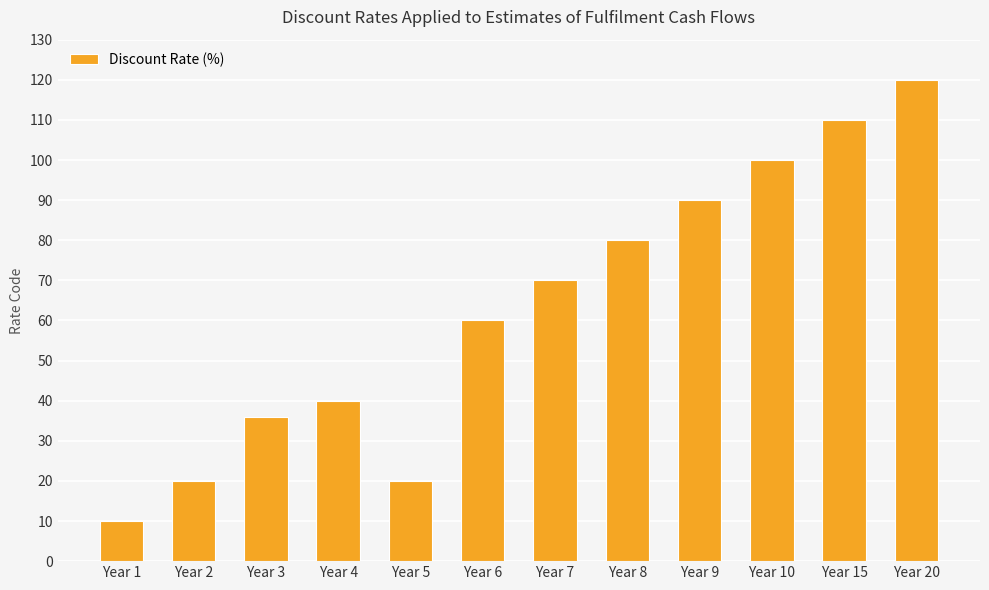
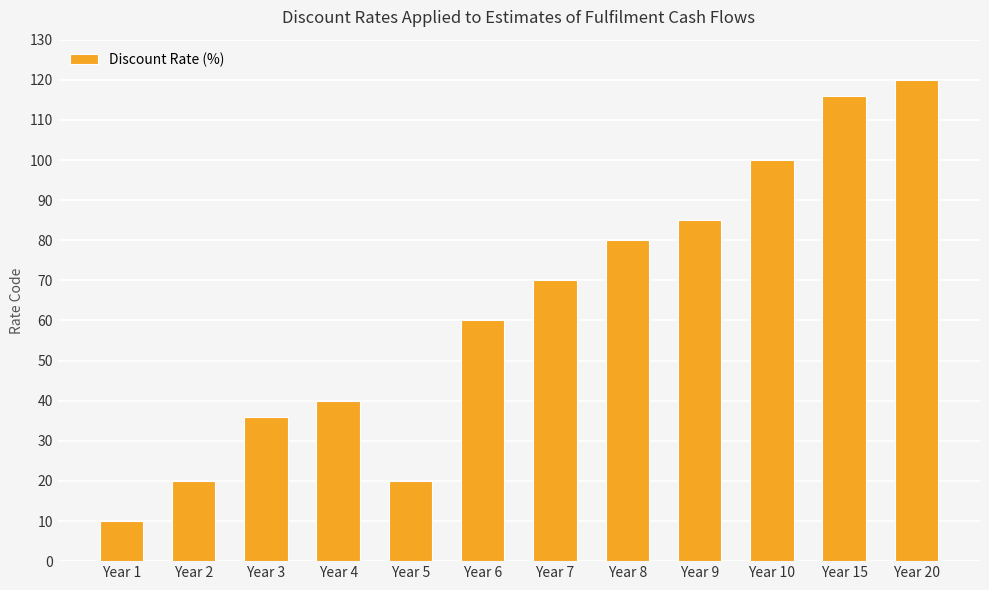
Year 9: 90 -> 85
Year 15: 110 -> 116
